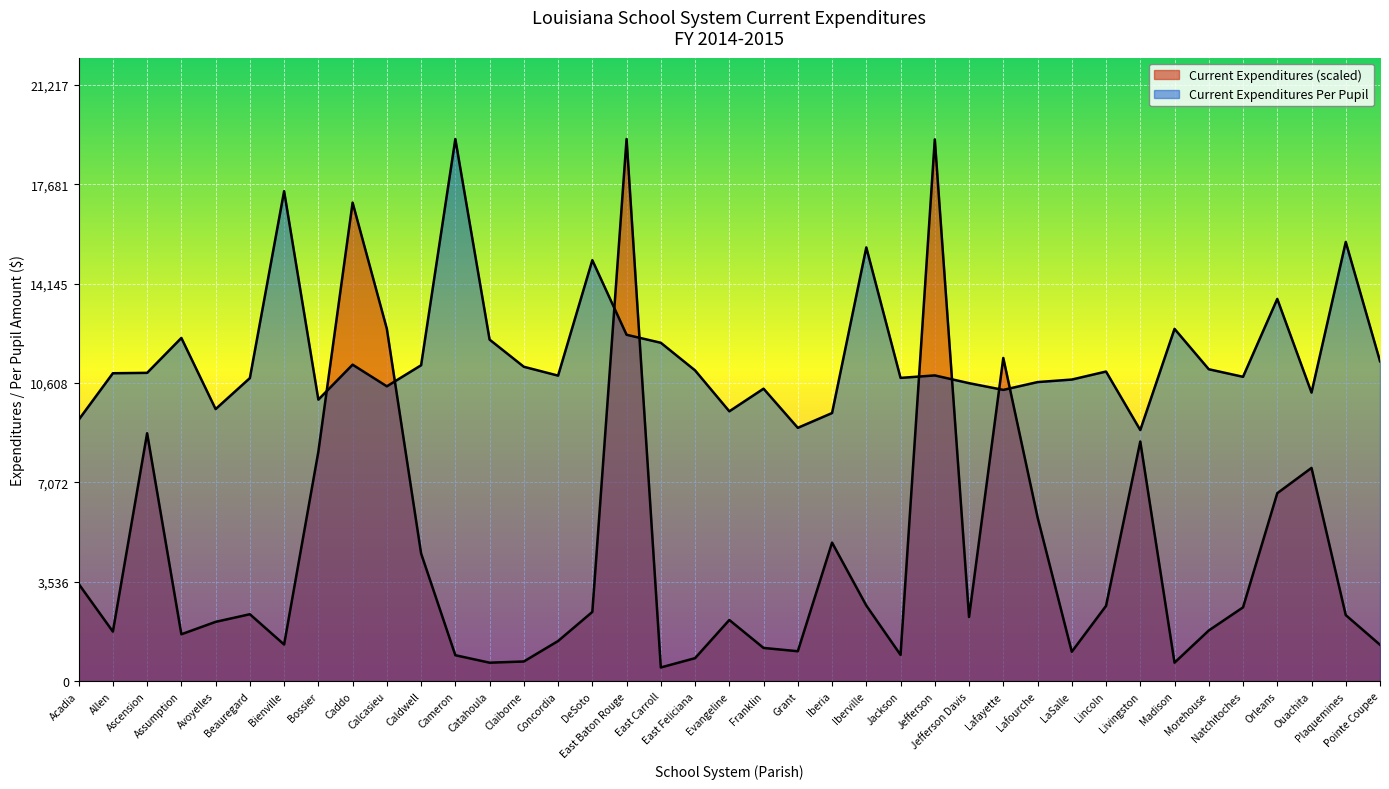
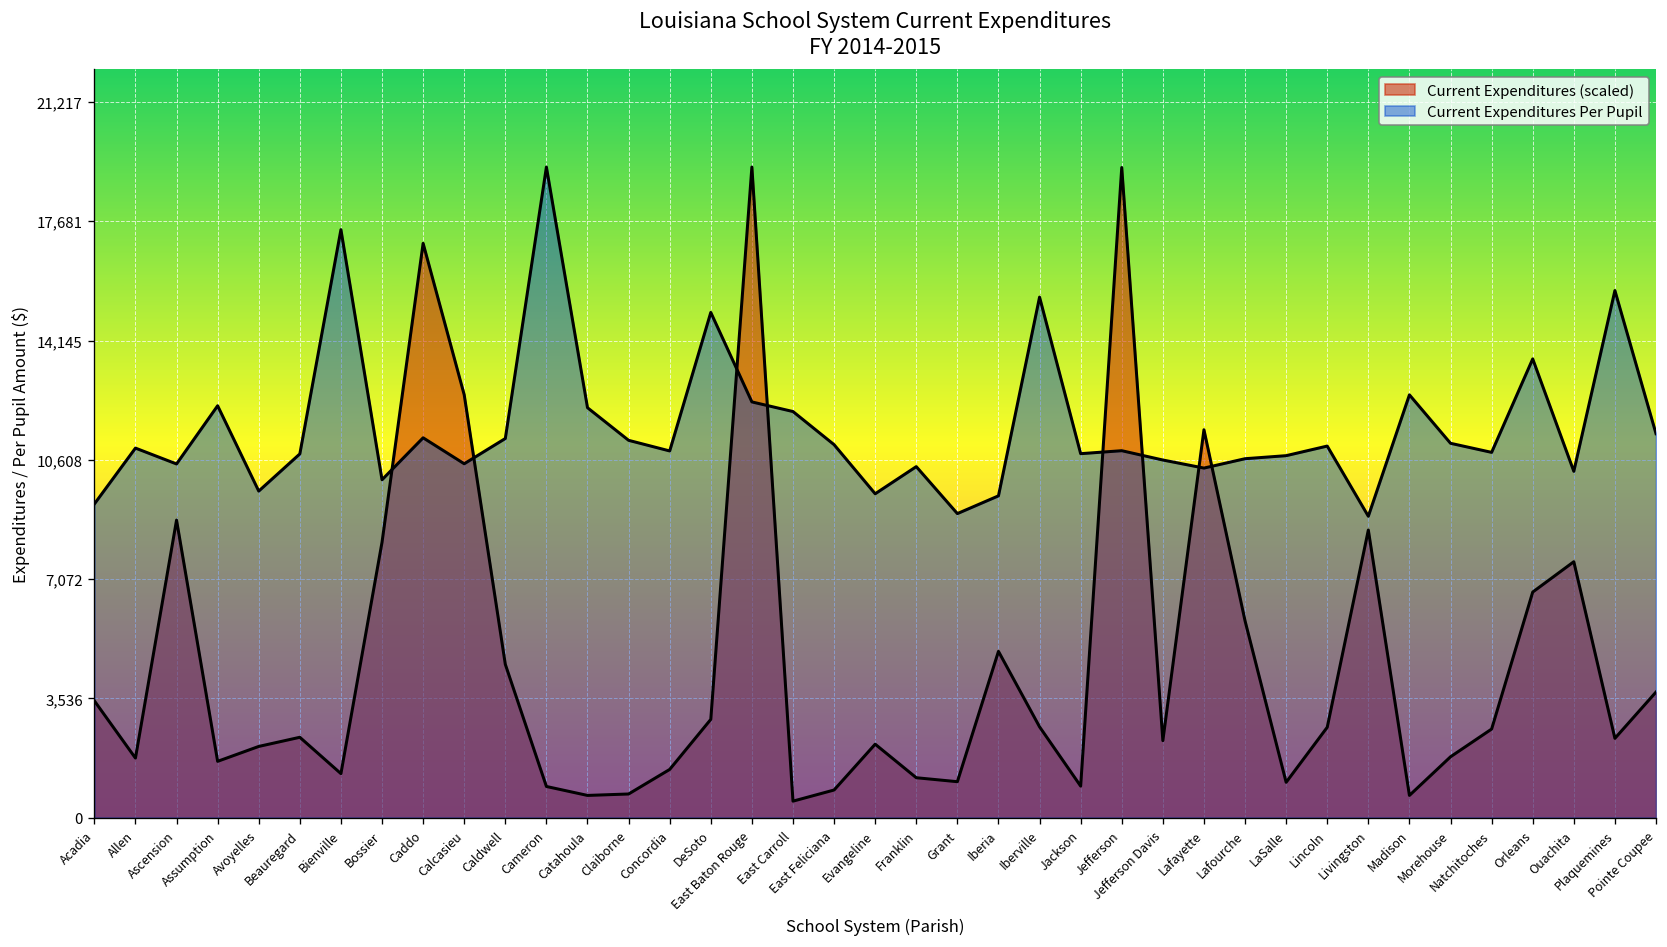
Current Expenditures Per Pupil, Ascension: 11,000 -> 10,500
Current Expenditures (scaled), DeSoto: 2,500 -> 2,900
Current Expenditures (scaled), Pointe Coupee: 1,300 -> 3,700
